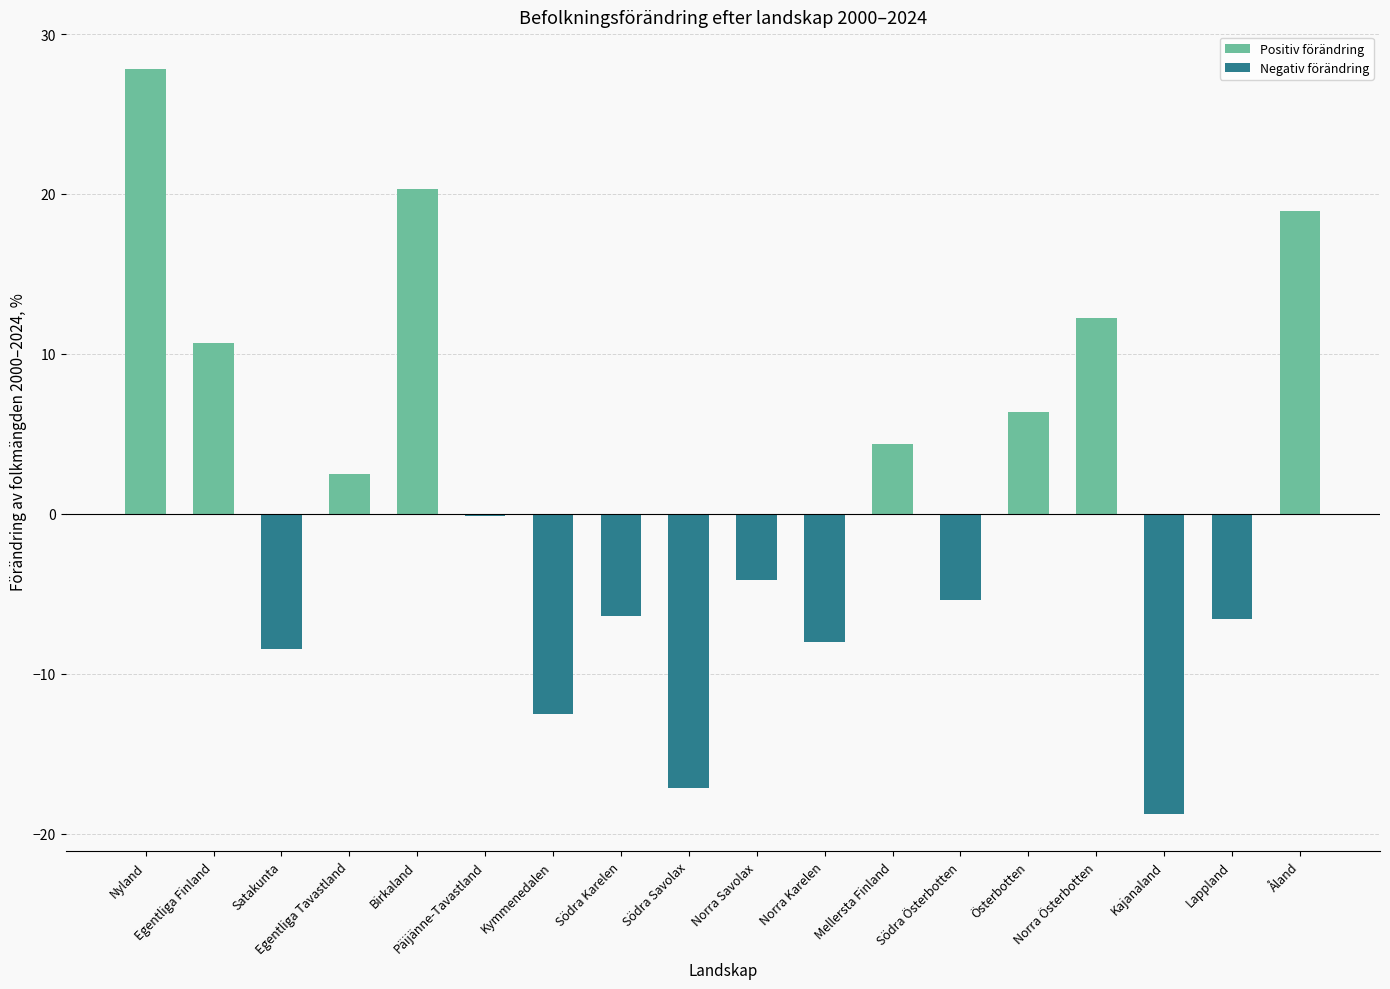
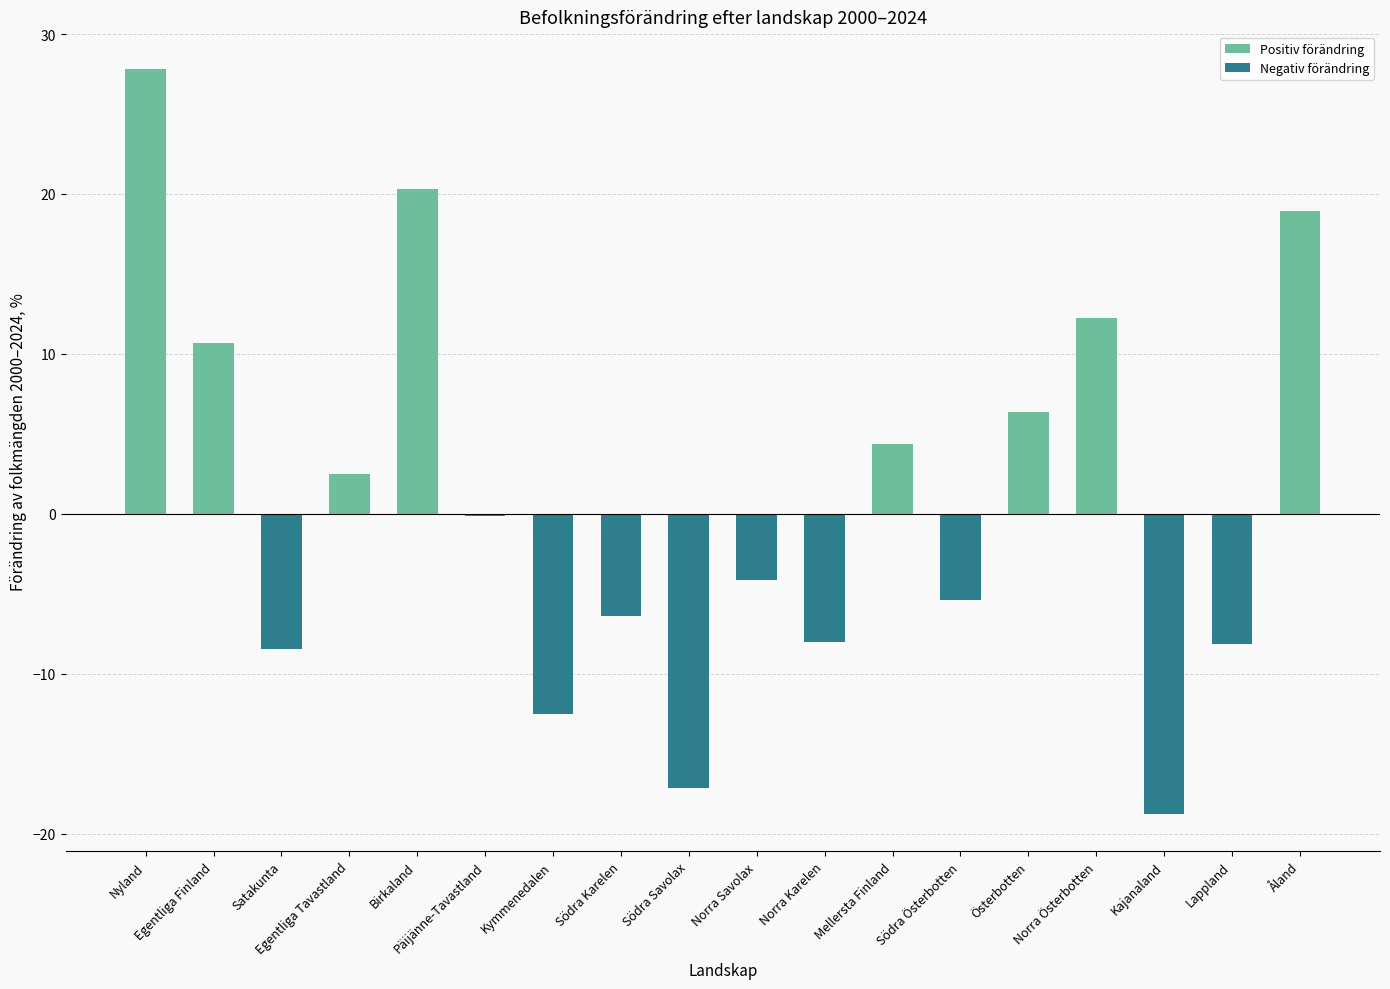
Lappland: -6.6 -> -8.1
